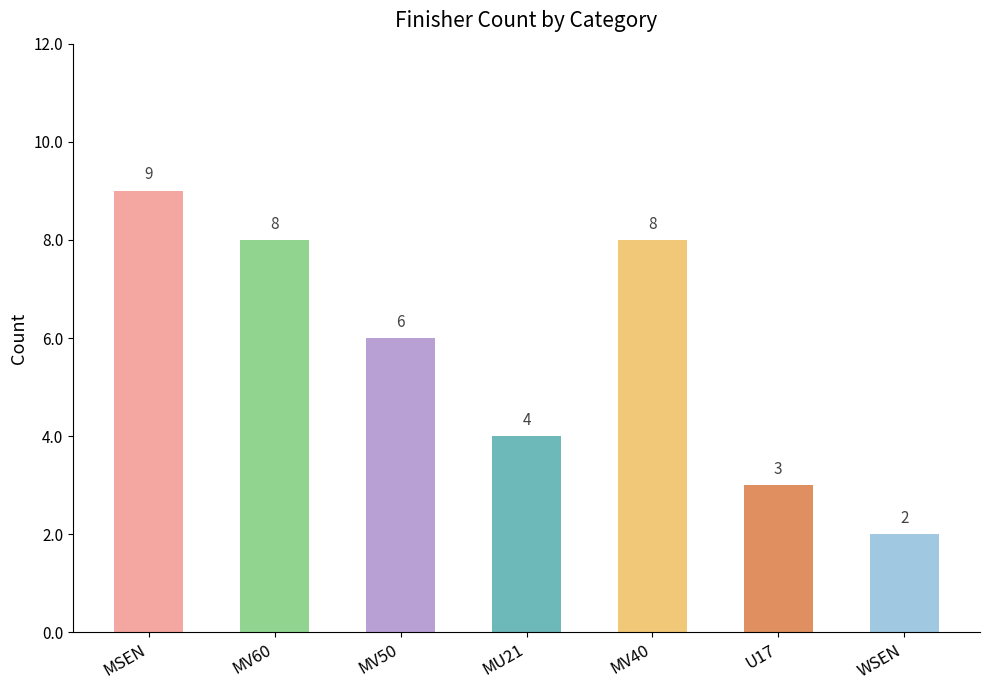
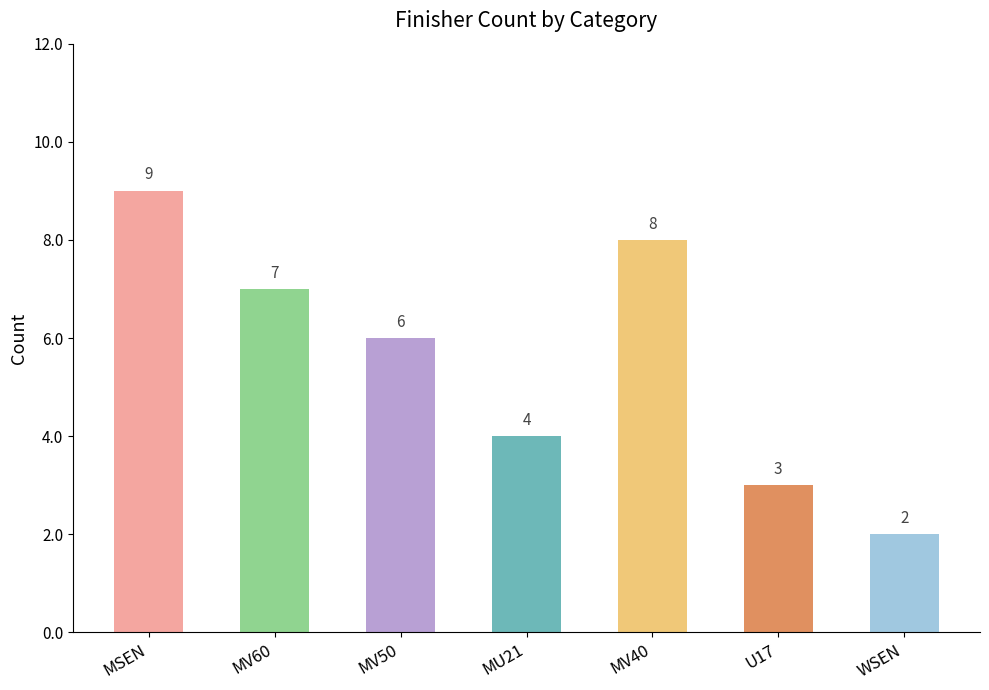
MV60: 8 -> 7
